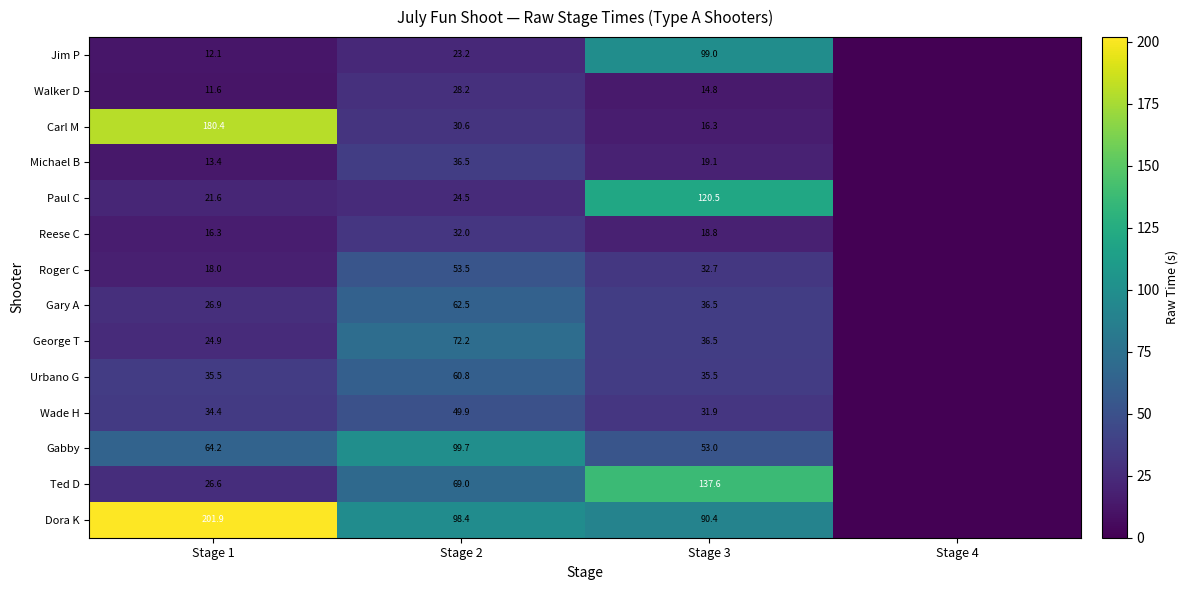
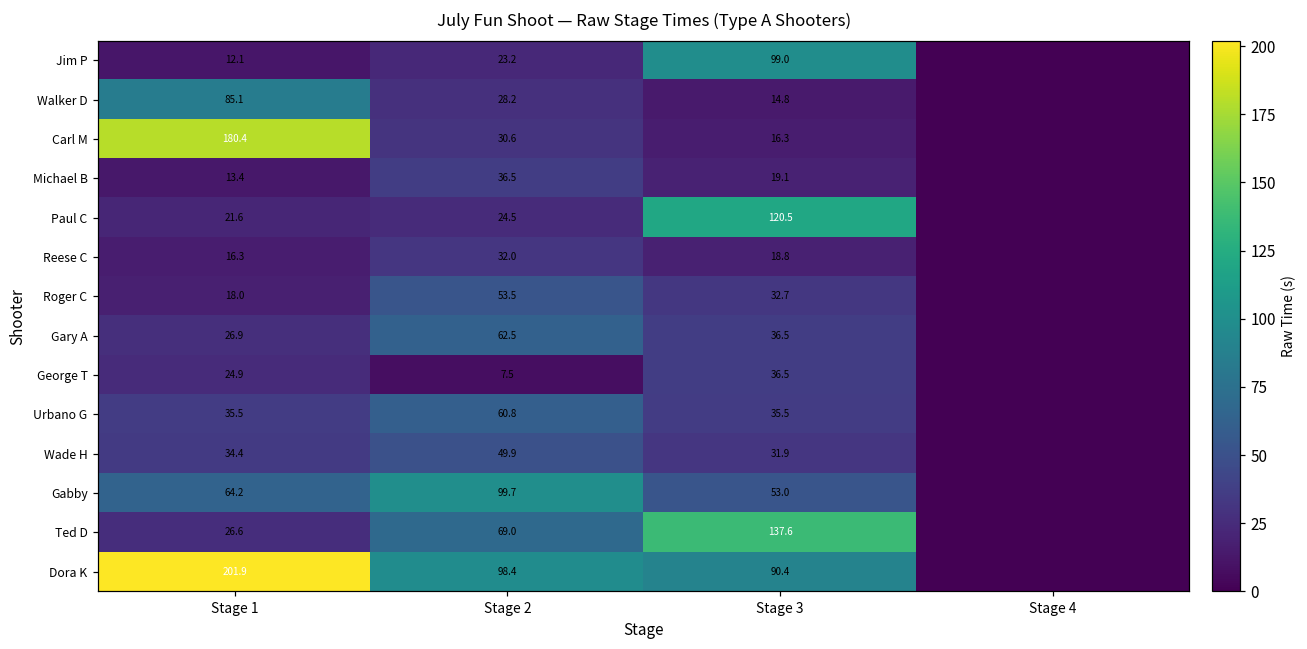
Walker D, Stage 1: 11.6 -> 85.1
George T, Stage 2: 72.2 -> 7.5
